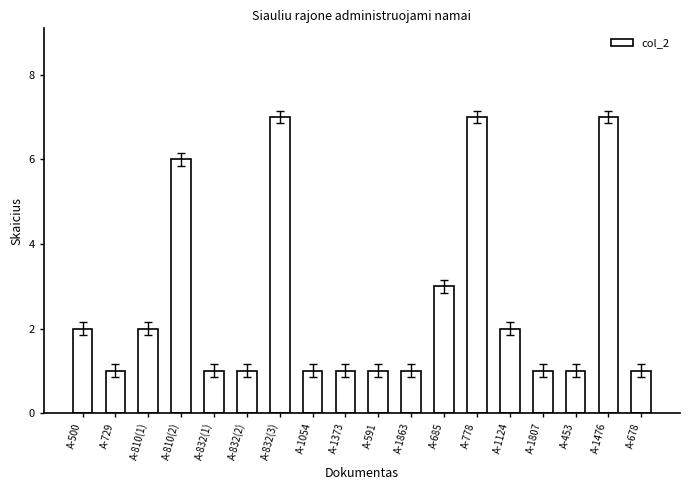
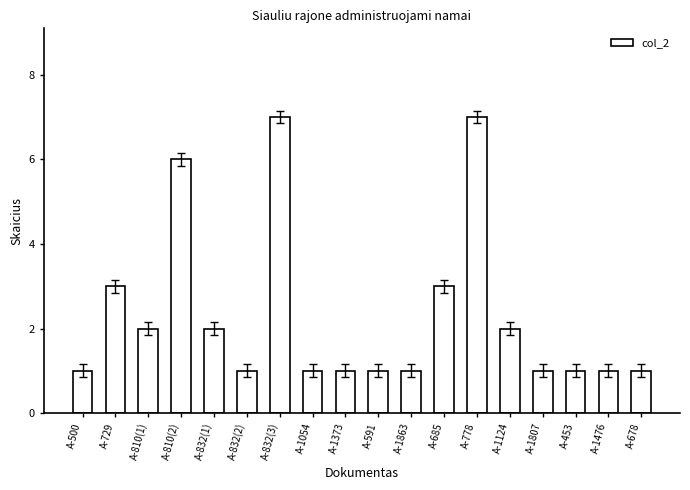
col_2, A-500: 2 -> 1
col_2, A-729: 1 -> 3
col_2, A-832(1): 1 -> 2
col_2, A-1476: 7 -> 1
